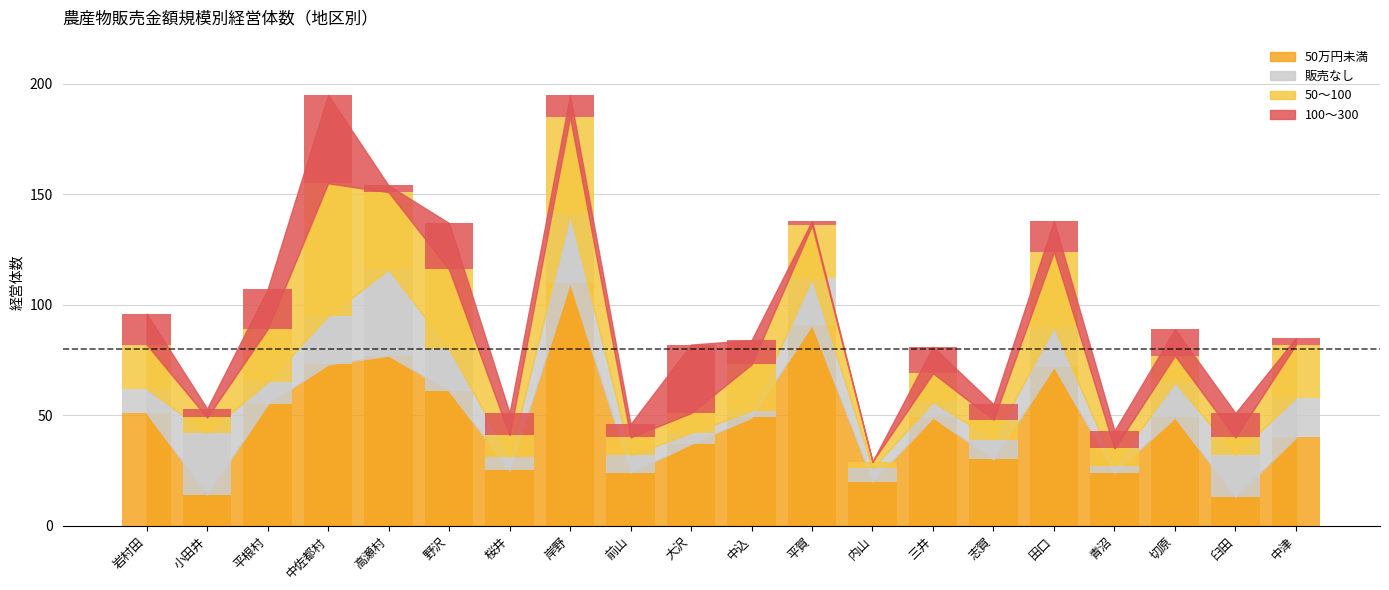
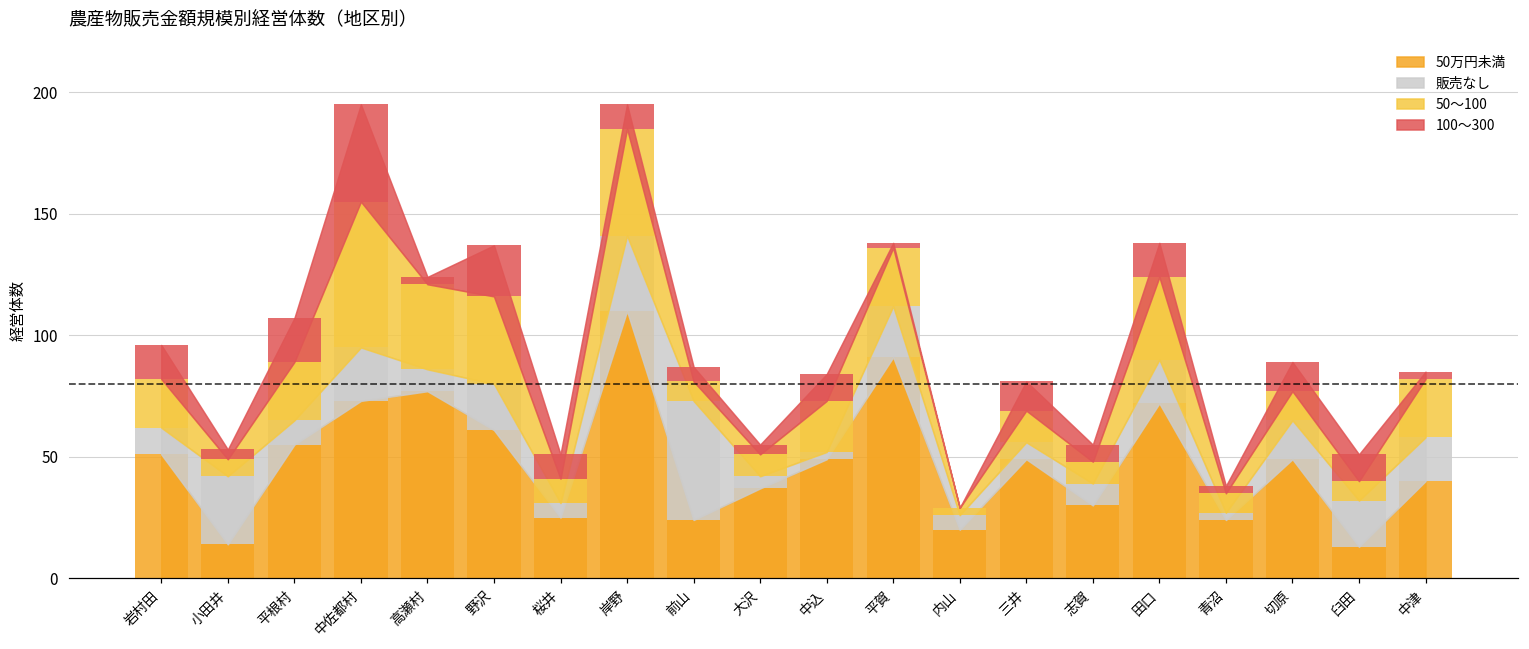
販売なし, 高瀬村: 39 -> 9
販売なし, 前山: 8 -> 49
100～300, 大沢: 31 -> 4
100～300, 青沼: 8 -> 3
